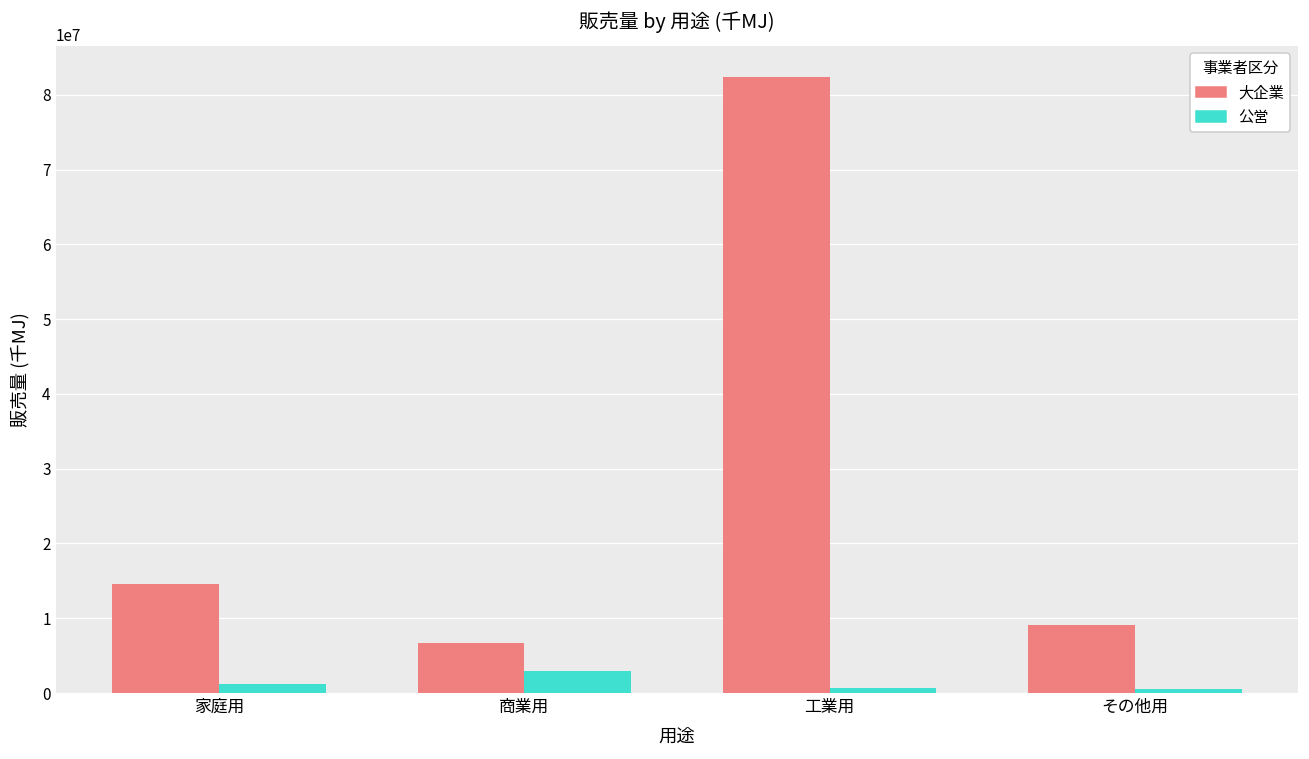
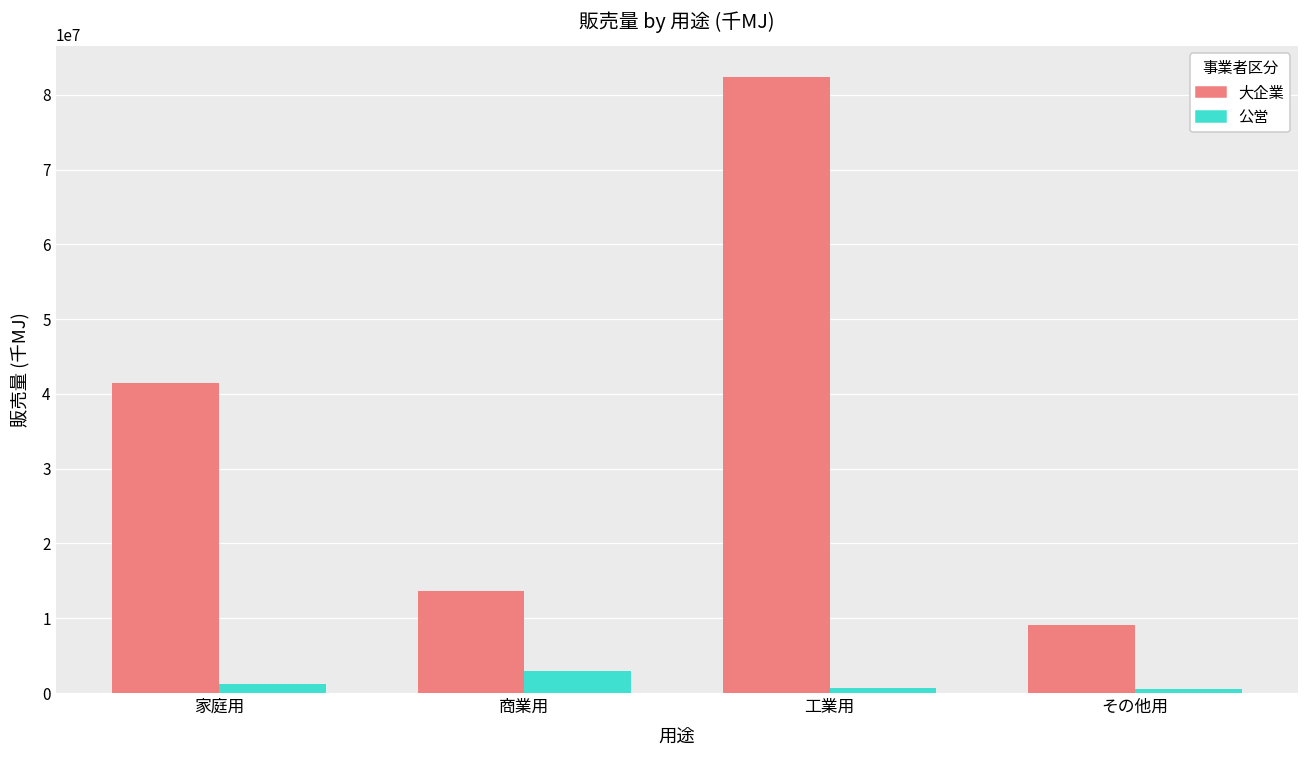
大企業, 家庭用: 15000000 -> 41000000
大企業, 商業用: 7000000 -> 14000000
